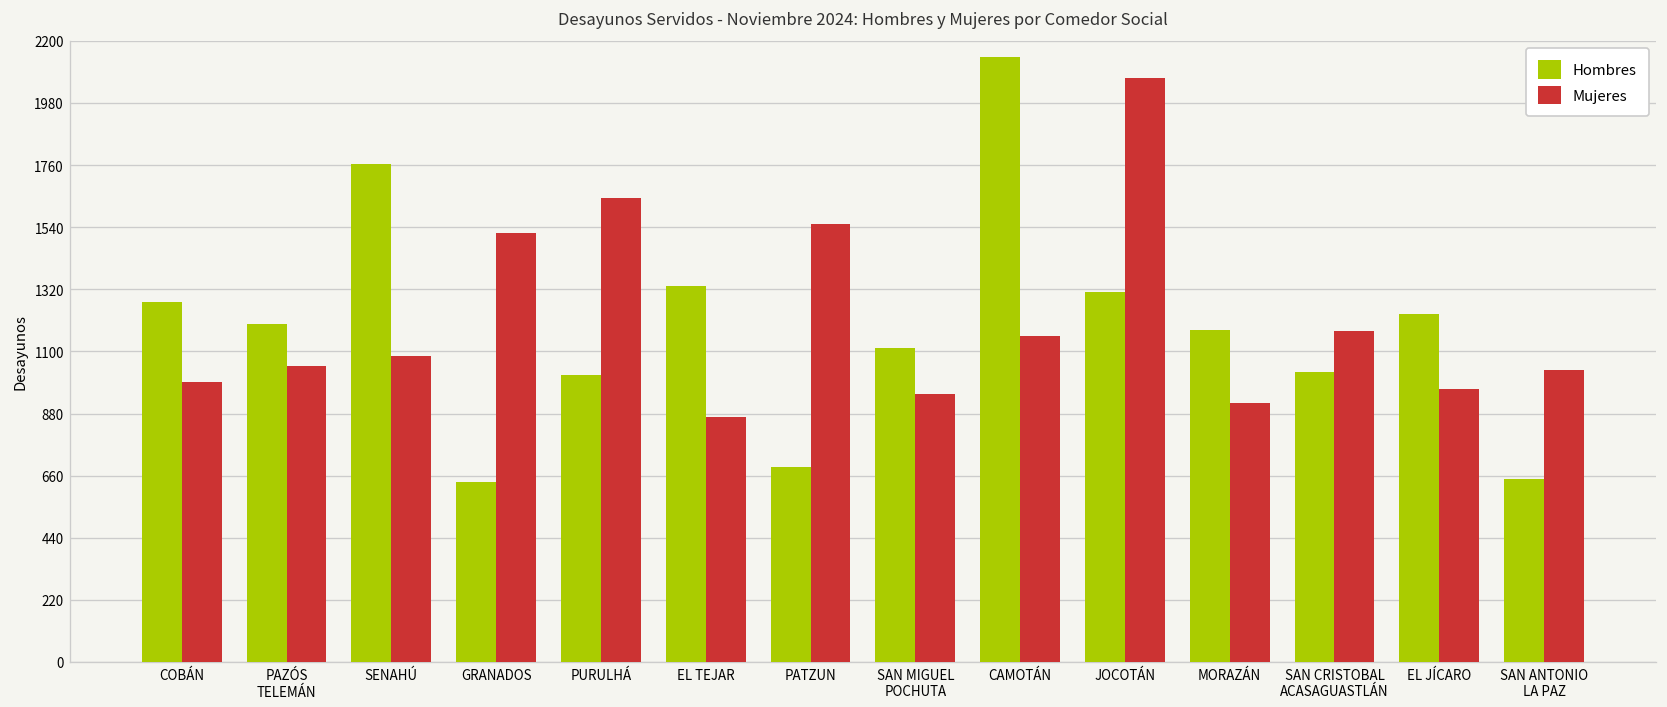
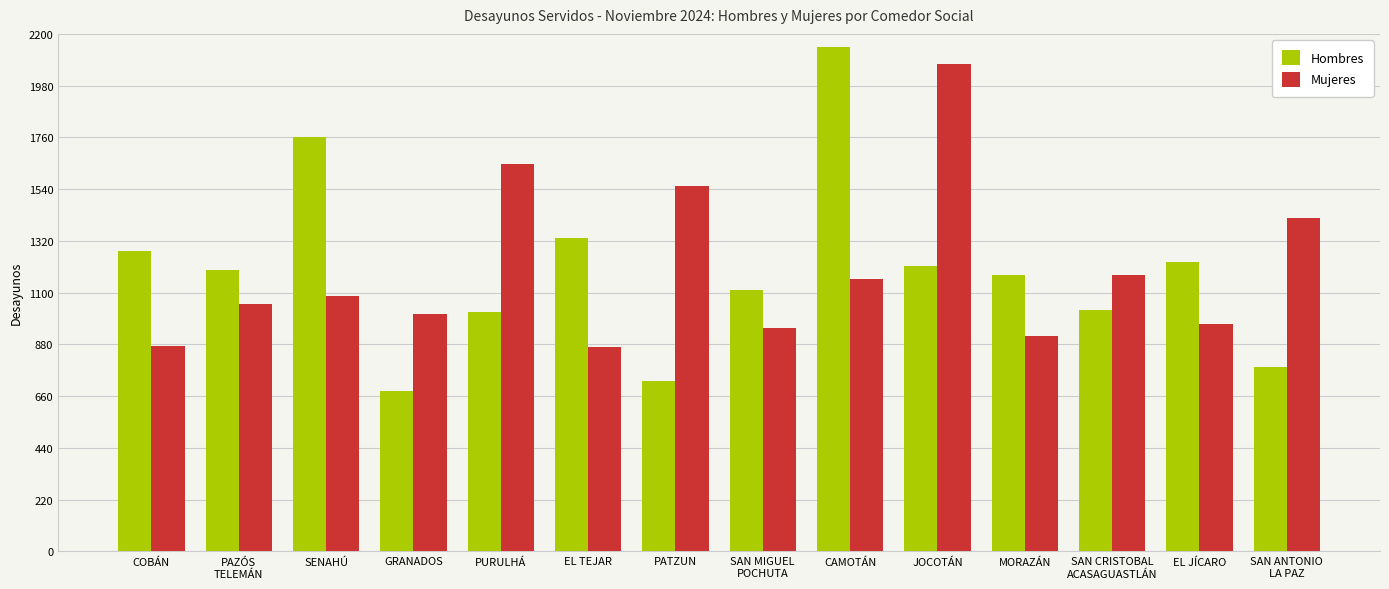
Mujeres, COBÁN: 990 -> 870
Hombres, GRANADOS: 640 -> 680
Mujeres, GRANADOS: 1520 -> 1010
Hombres, PATZUN: 690 -> 730
Hombres, JOCOTÁN: 1310 -> 1210
Hombres, SAN ANTONIO LA PAZ: 650 -> 780
Mujeres, SAN ANTONIO LA PAZ: 1030 -> 1420
